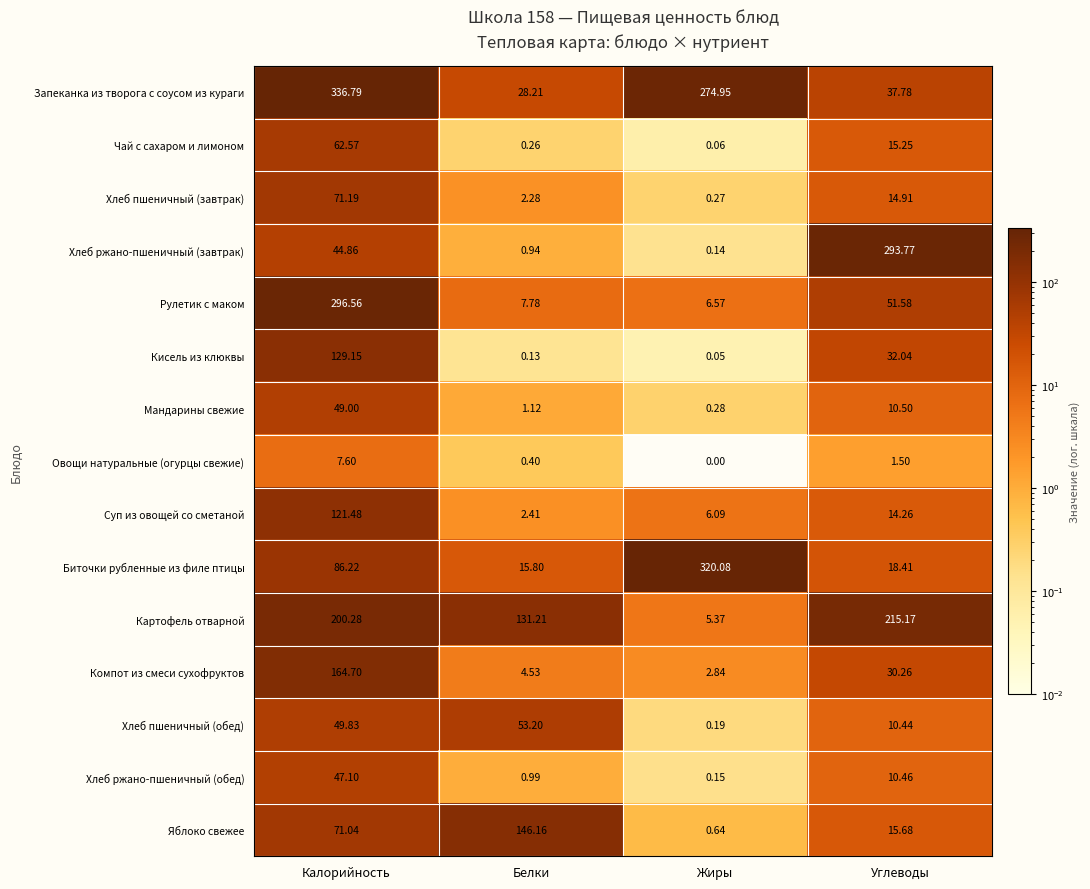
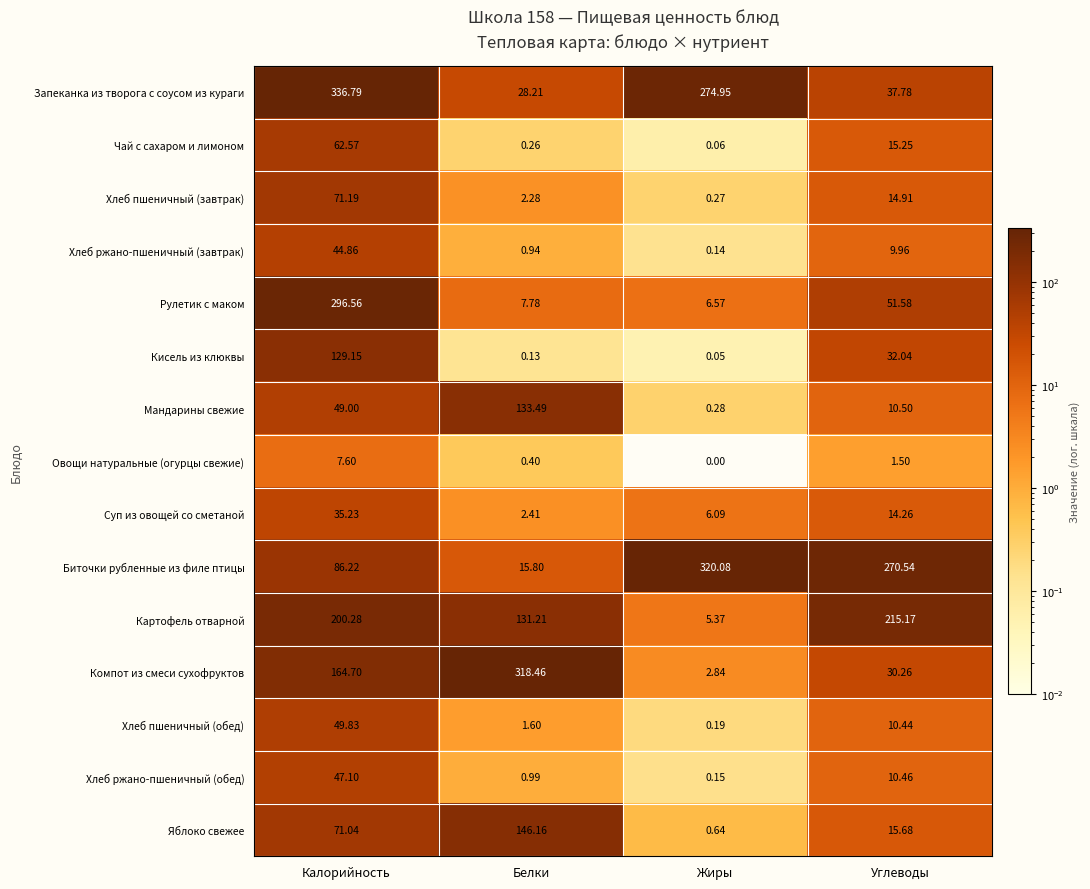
Хлеб ржано-пшеничный (завтрак), Углеводы: 293.77 -> 9.96
Мандарины свежие, Белки: 1.12 -> 133.49
Суп из овощей со сметаной, Калорийность: 121.48 -> 35.23
Биточки рубленные из филе птицы, Углеводы: 18.41 -> 270.54
Компот из смеси сухофруктов, Белки: 4.53 -> 318.46
Хлеб пшеничный (обед), Белки: 53.20 -> 1.60
